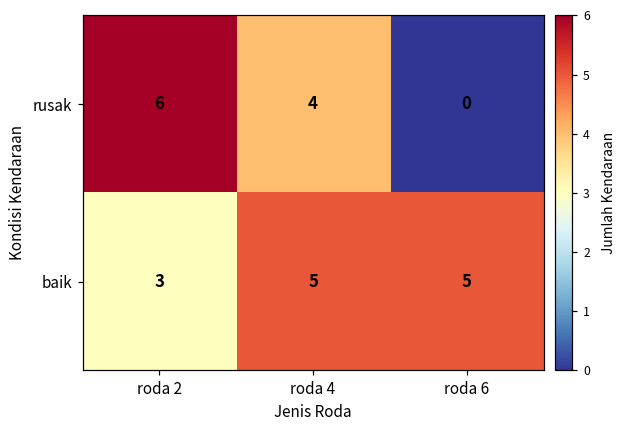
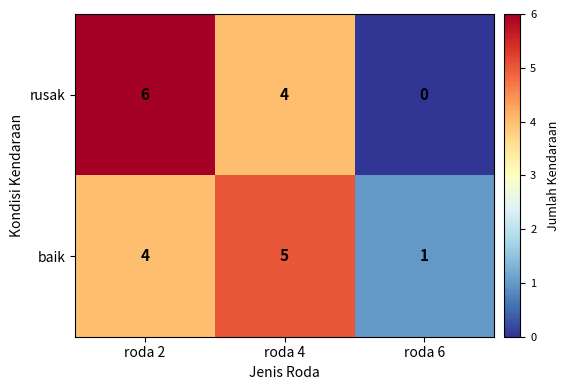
baik, roda 2: 3 -> 4
baik, roda 6: 5 -> 1
